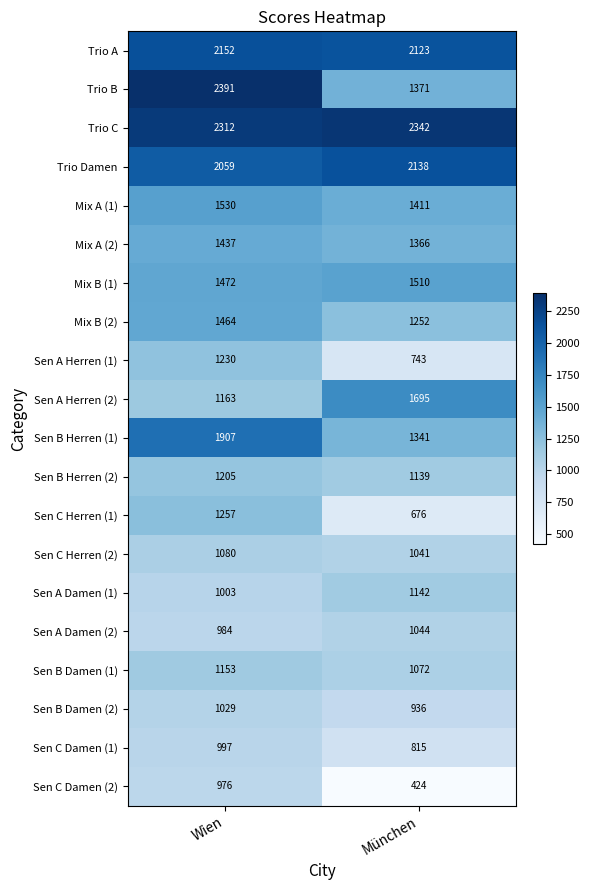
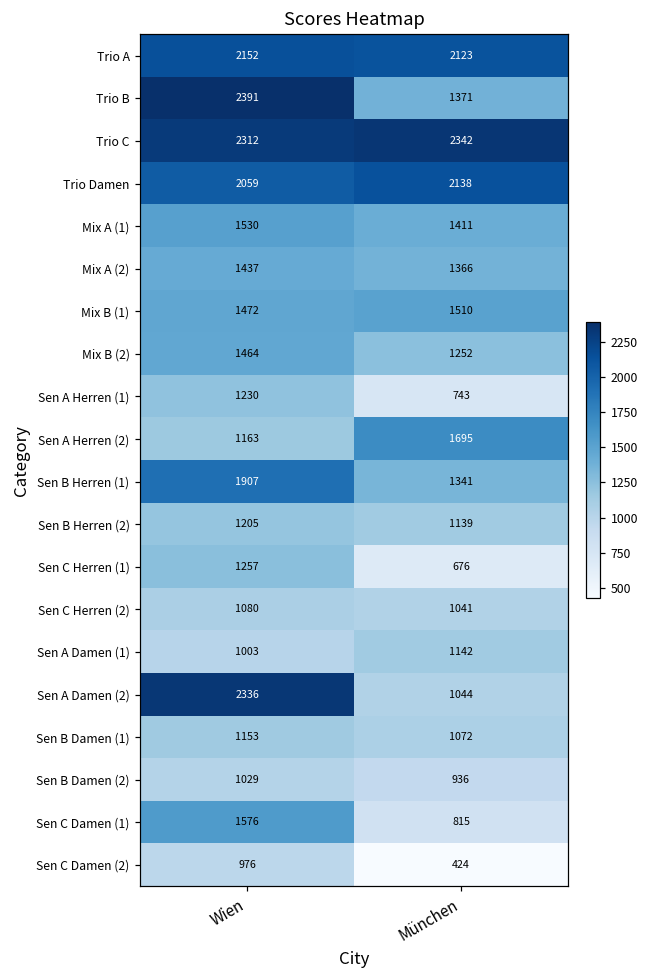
Sen A Damen (2), Wien: 984 -> 2336
Sen C Damen (1), Wien: 997 -> 1576
